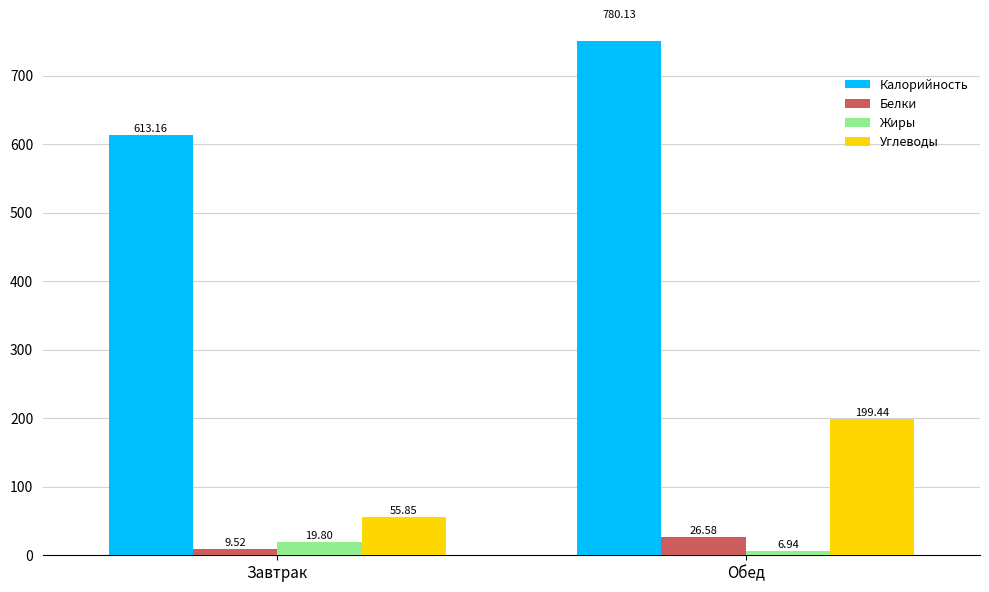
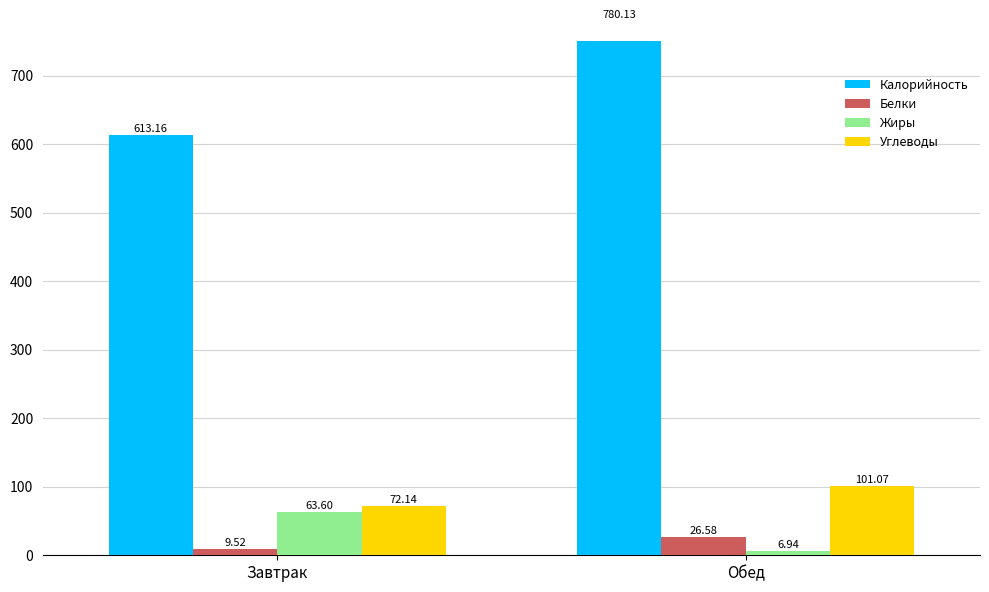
Жиры, Завтрак: 19.80 -> 63.60
Углеводы, Завтрак: 55.85 -> 72.14
Углеводы, Обед: 199.44 -> 101.07
